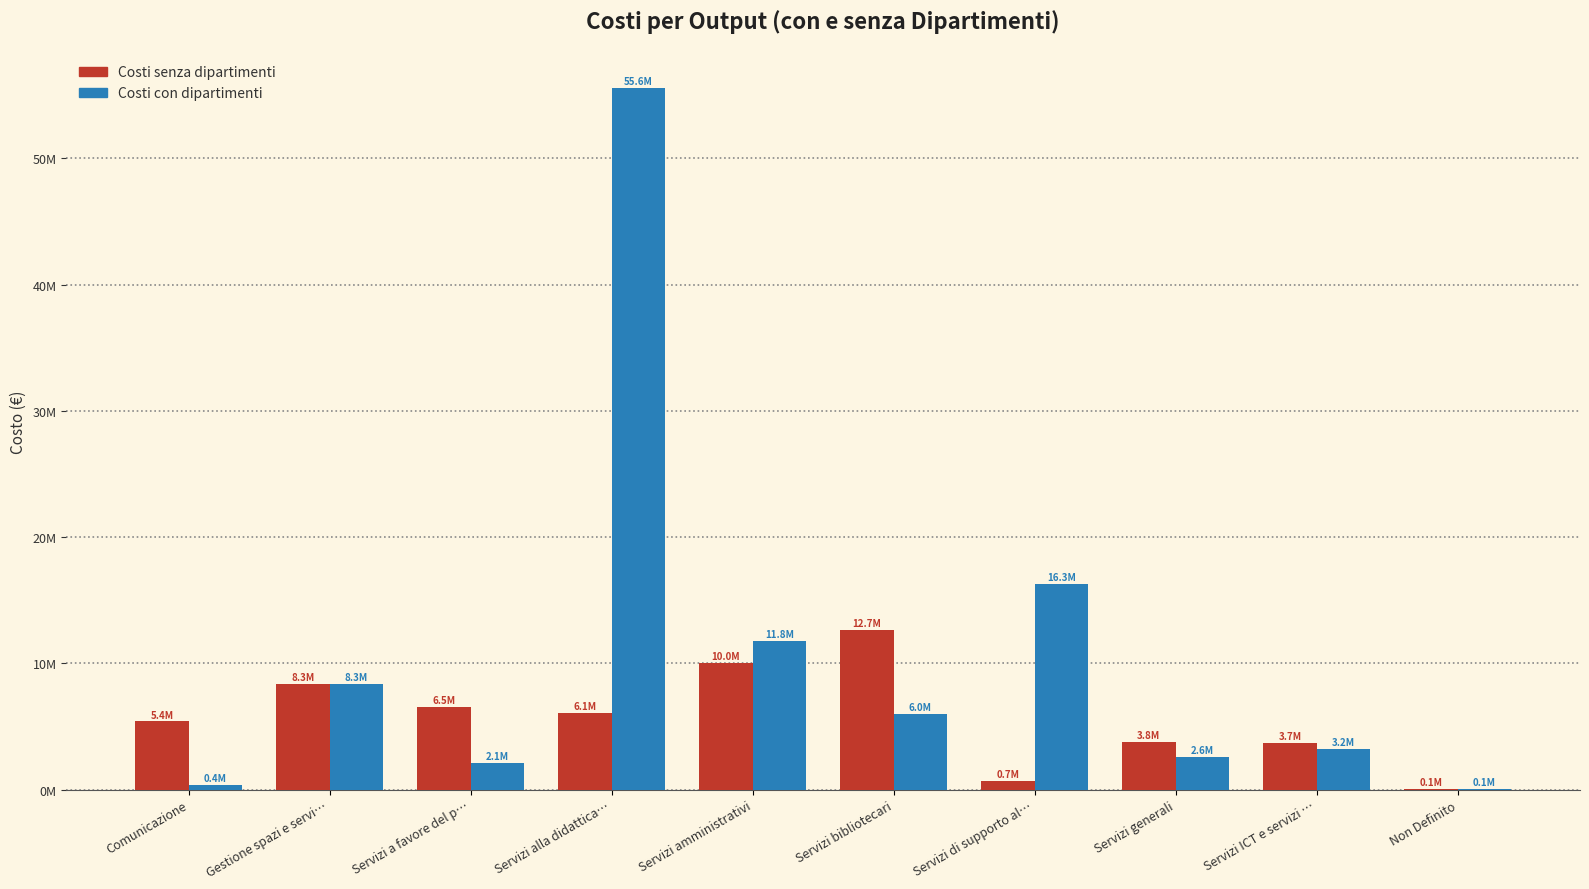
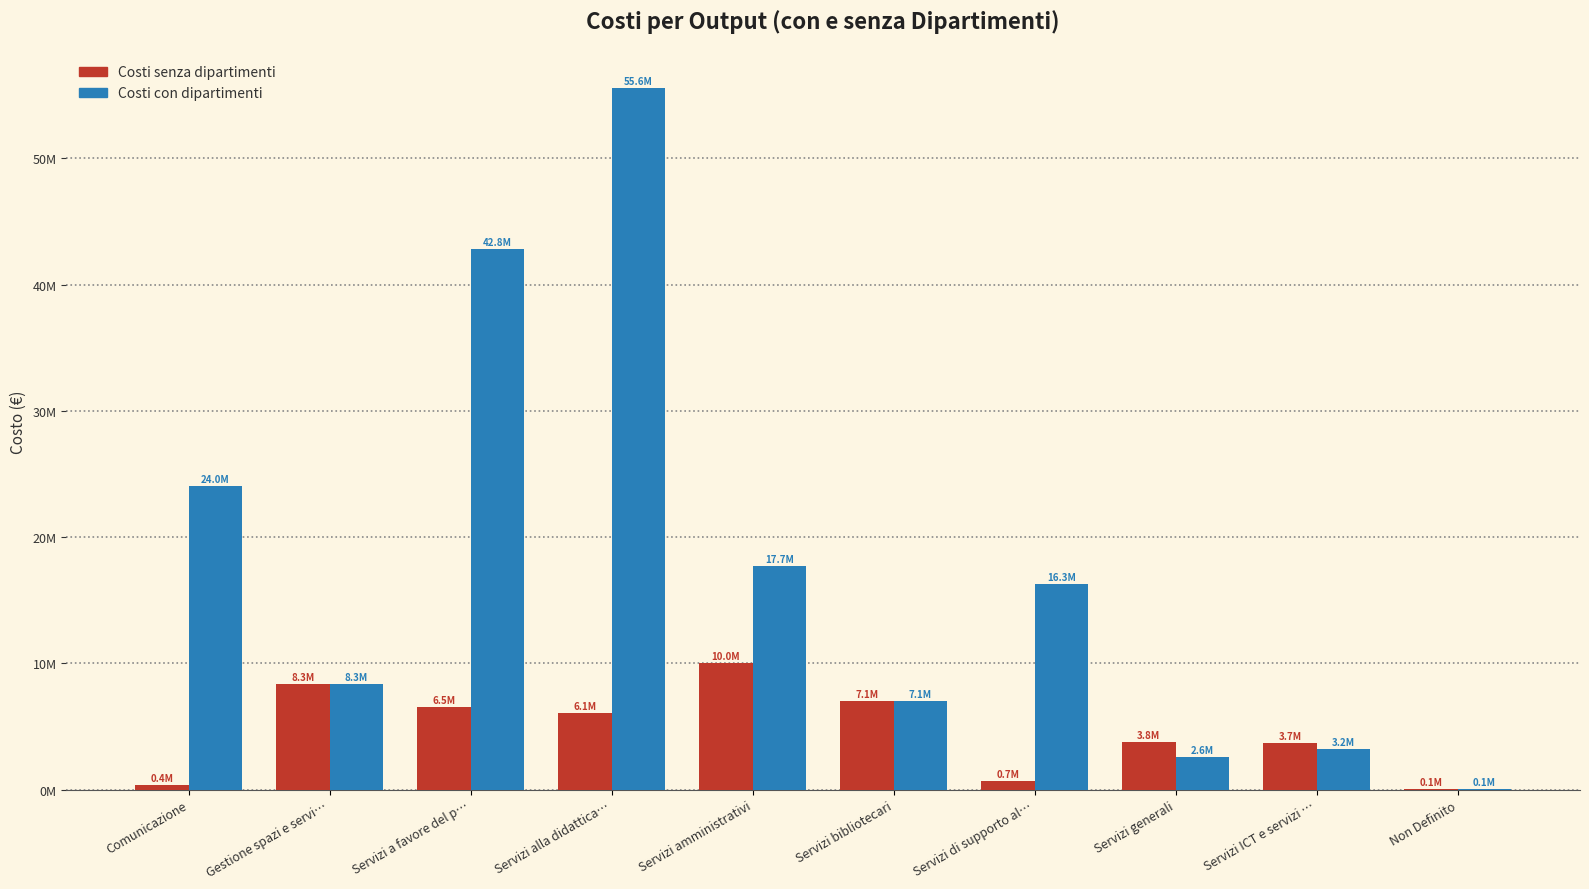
Costi senza dipartimenti, Comunicazione: 5.4M -> 0.4M
Costi con dipartimenti, Comunicazione: 0.4M -> 24.0M
Costi con dipartimenti, Servizi a favore del p…: 2.1M -> 42.8M
Costi con dipartimenti, Servizi amministrativi: 11.8M -> 17.7M
Costi senza dipartimenti, Servizi bibliotecari: 12.7M -> 7.1M
Costi con dipartimenti, Servizi bibliotecari: 6.0M -> 7.1M
